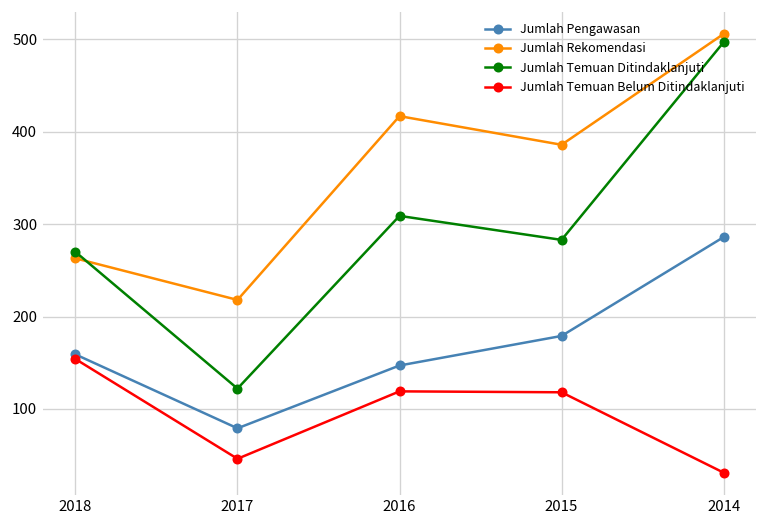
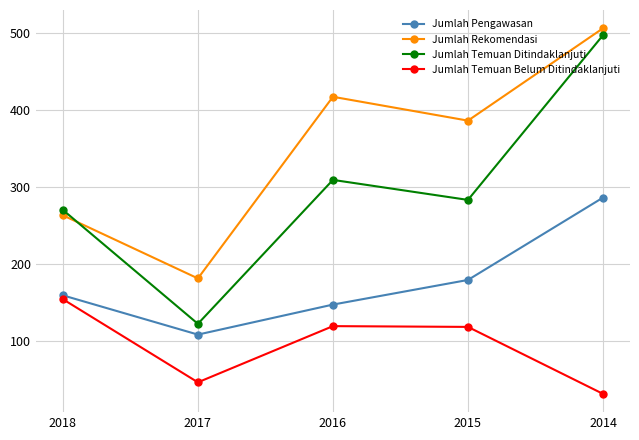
Jumlah Pengawasan, 2017: 80 -> 110
Jumlah Rekomendasi, 2017: 220 -> 180
